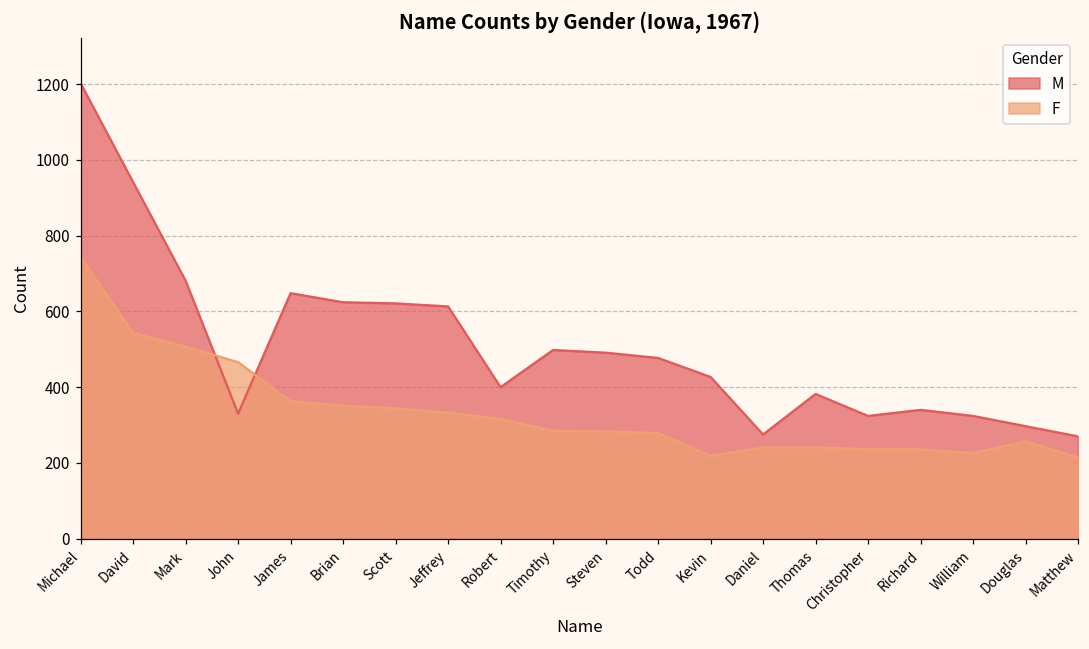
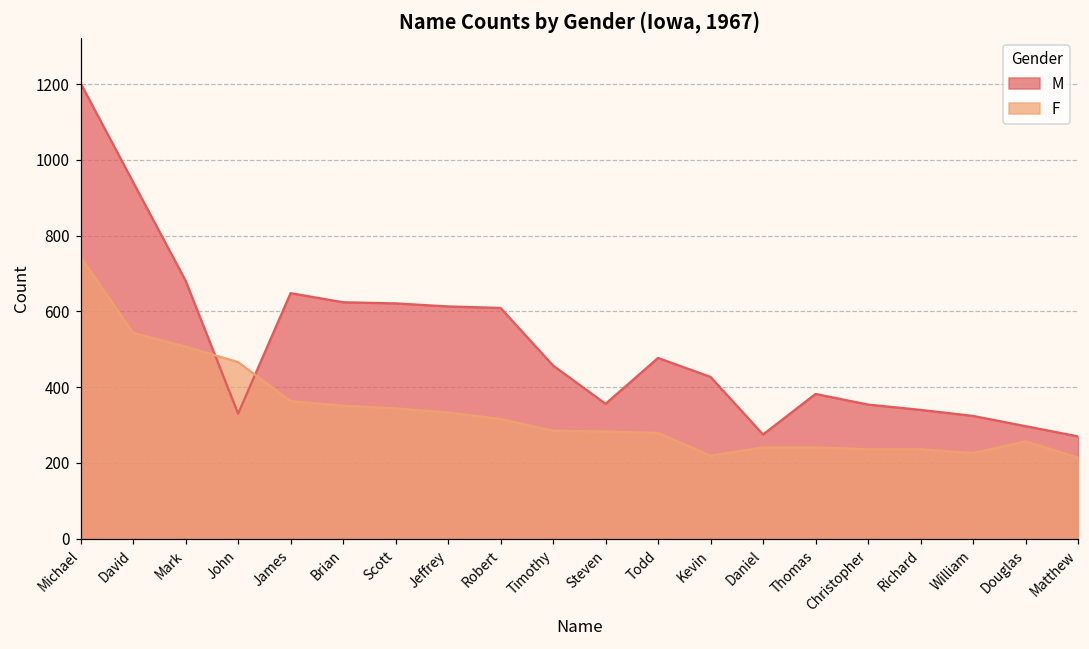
M, Robert: 400 -> 610
M, Timothy: 500 -> 460
M, Steven: 490 -> 360
M, Christopher: 320 -> 350
